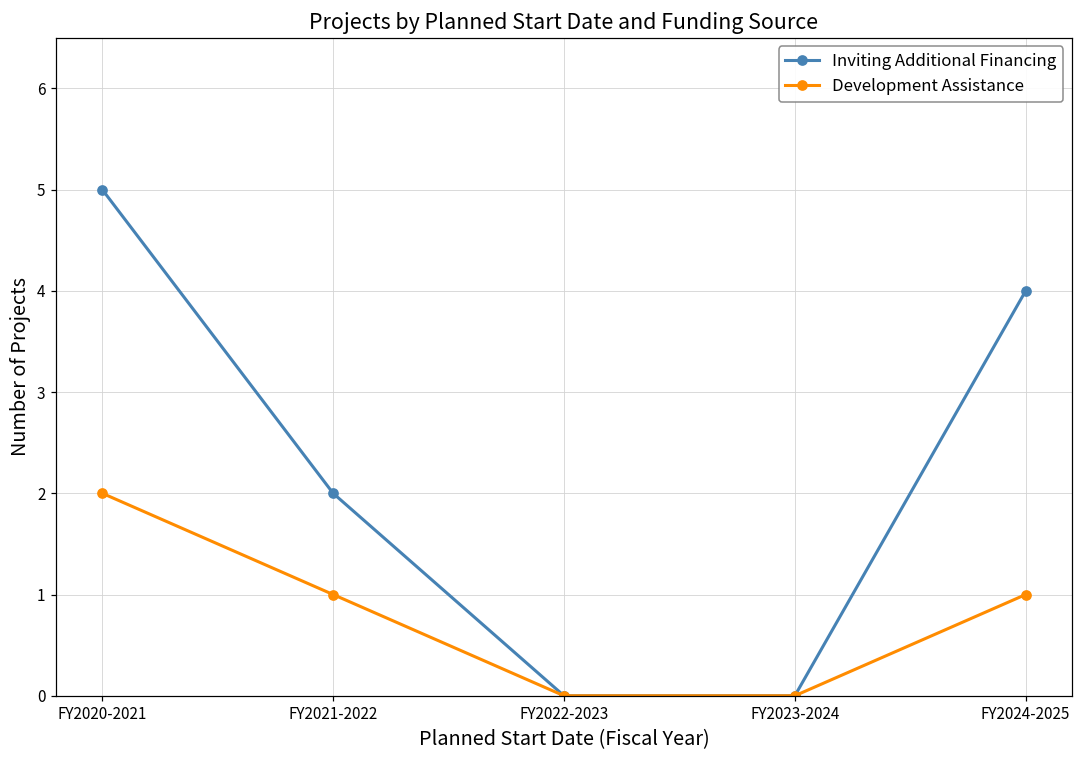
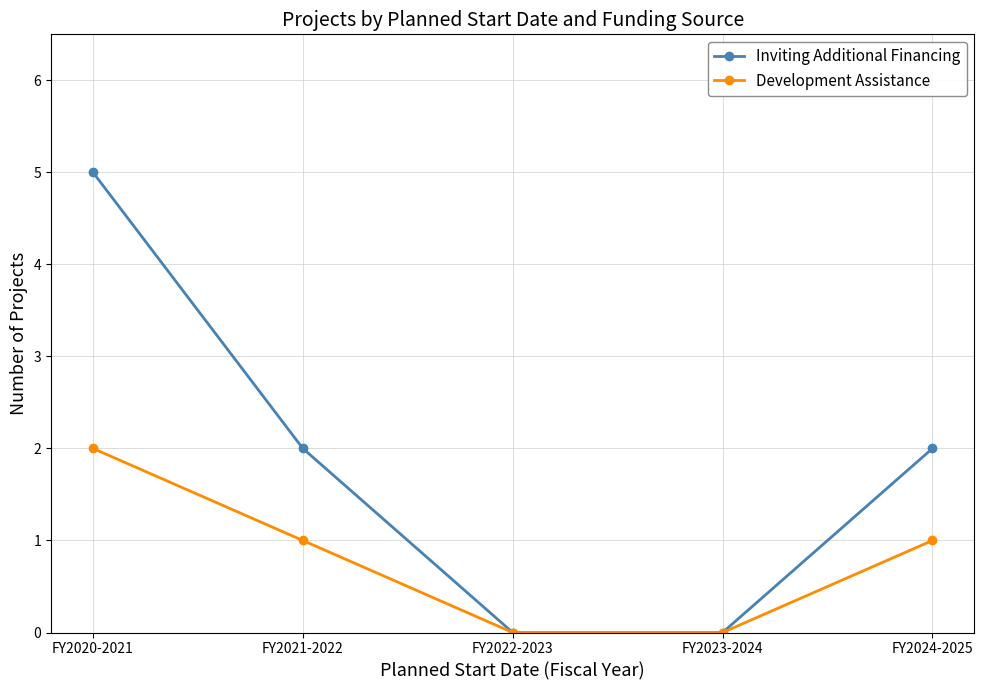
Inviting Additional Financing, FY2024-2025: 4 -> 2
